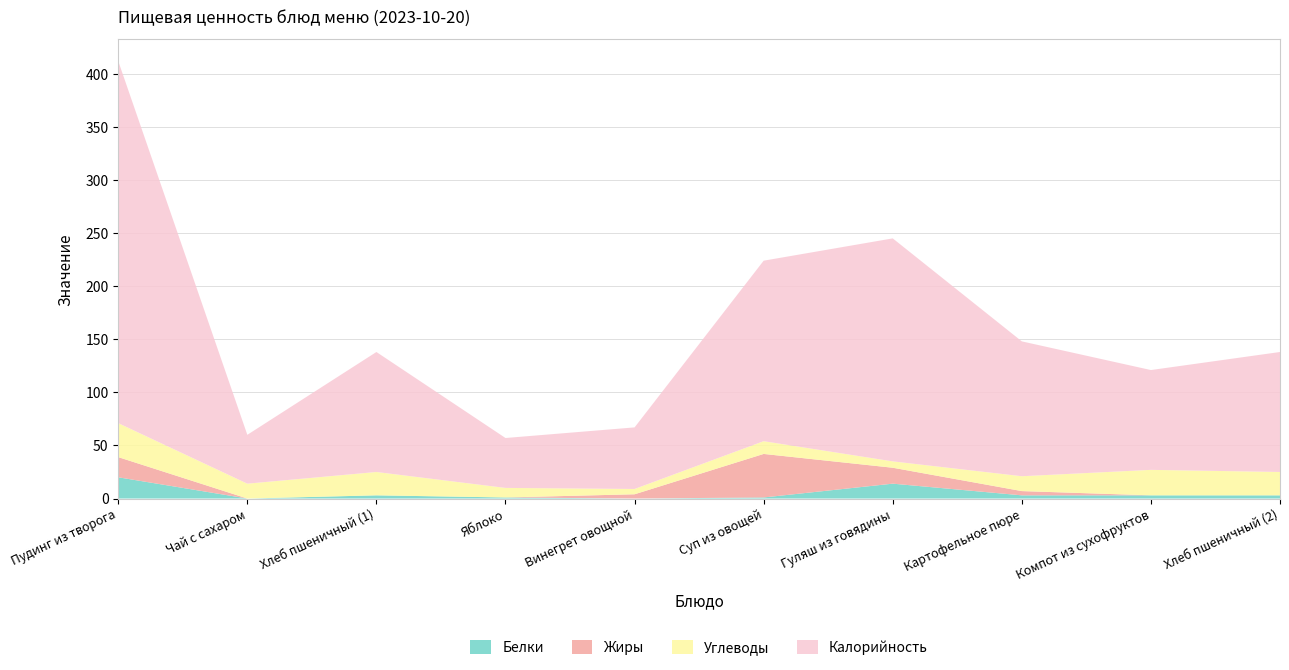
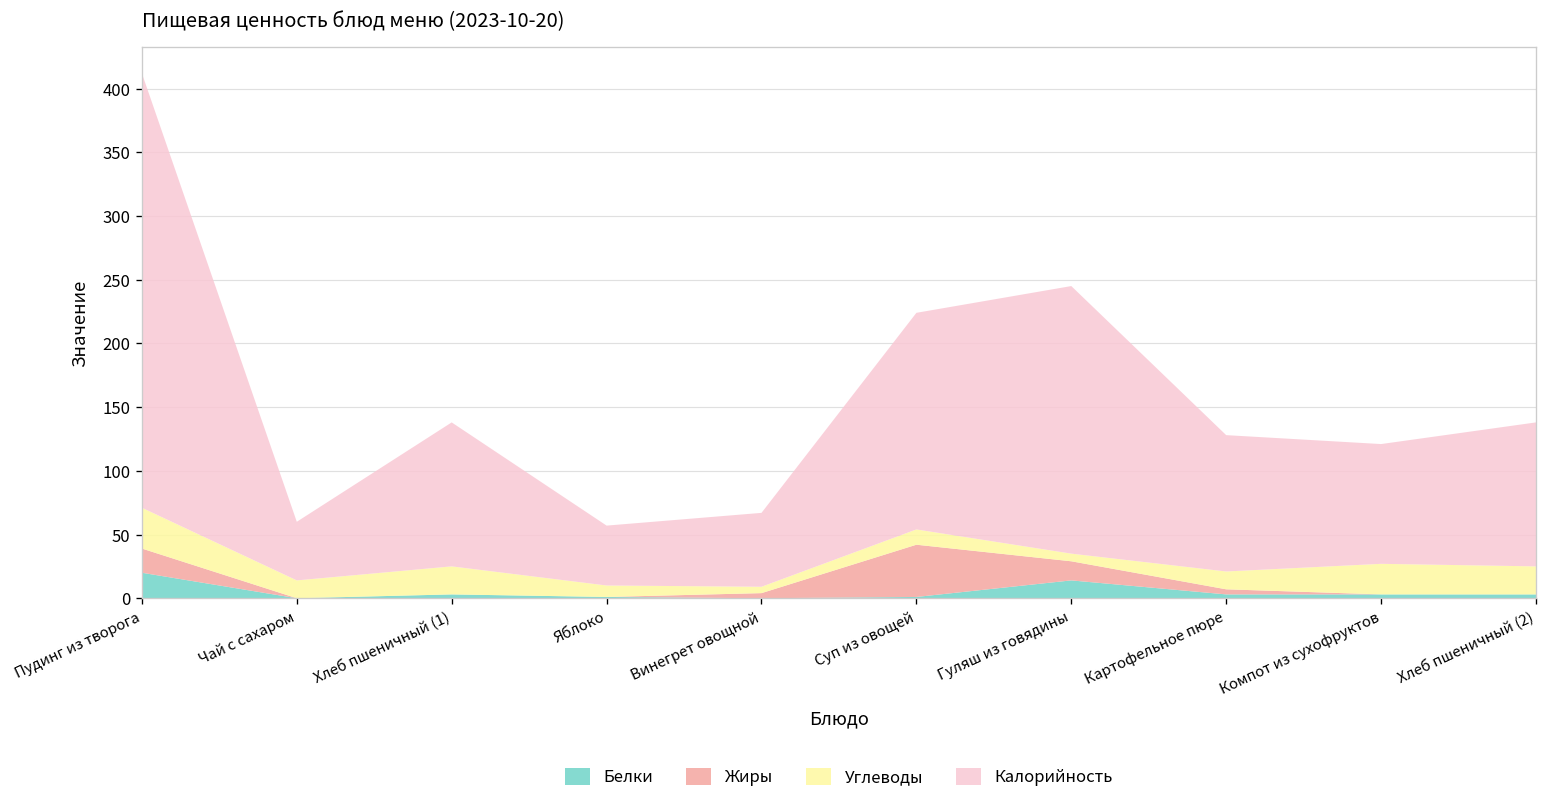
Калорийность, Картофельное пюре: 127 -> 107
